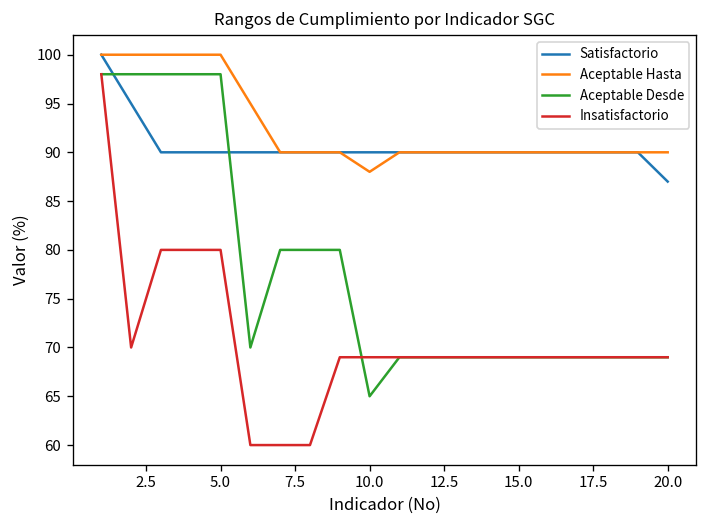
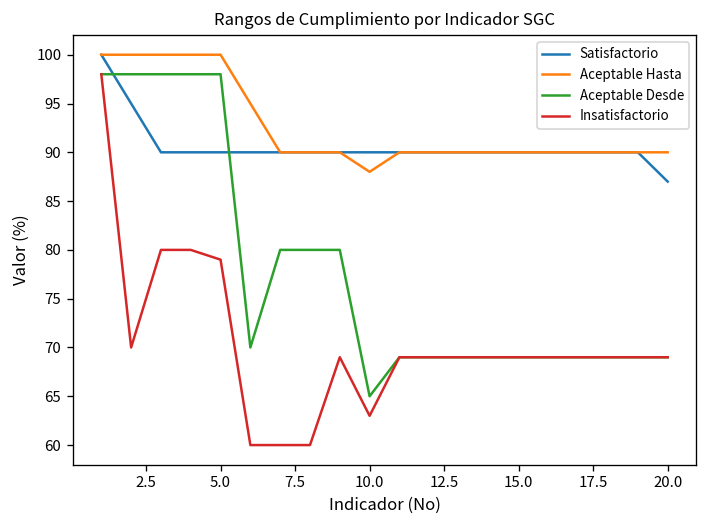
Insatisfactorio, 5.0: 80 -> 79
Insatisfactorio, 10.0: 69 -> 63
